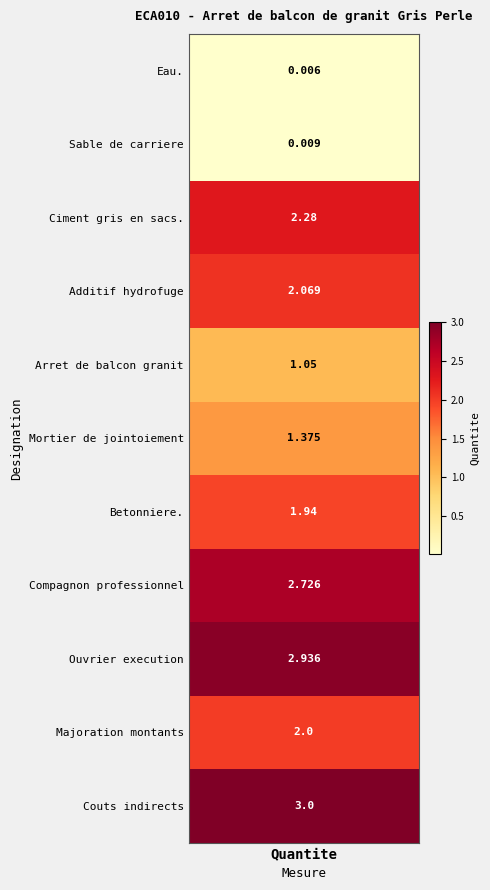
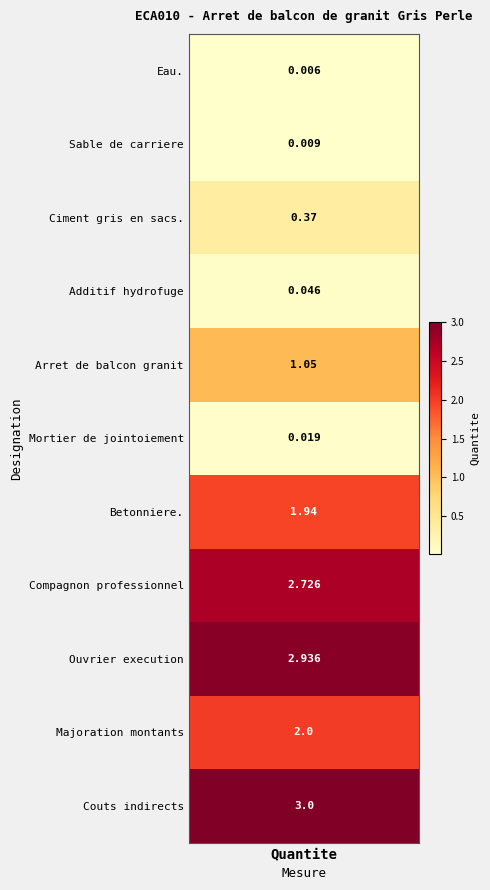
Ciment gris en sacs., Quantite: 2.28 -> 0.37
Additif hydrofuge, Quantite: 2.069 -> 0.046
Mortier de jointoiement, Quantite: 1.375 -> 0.019
